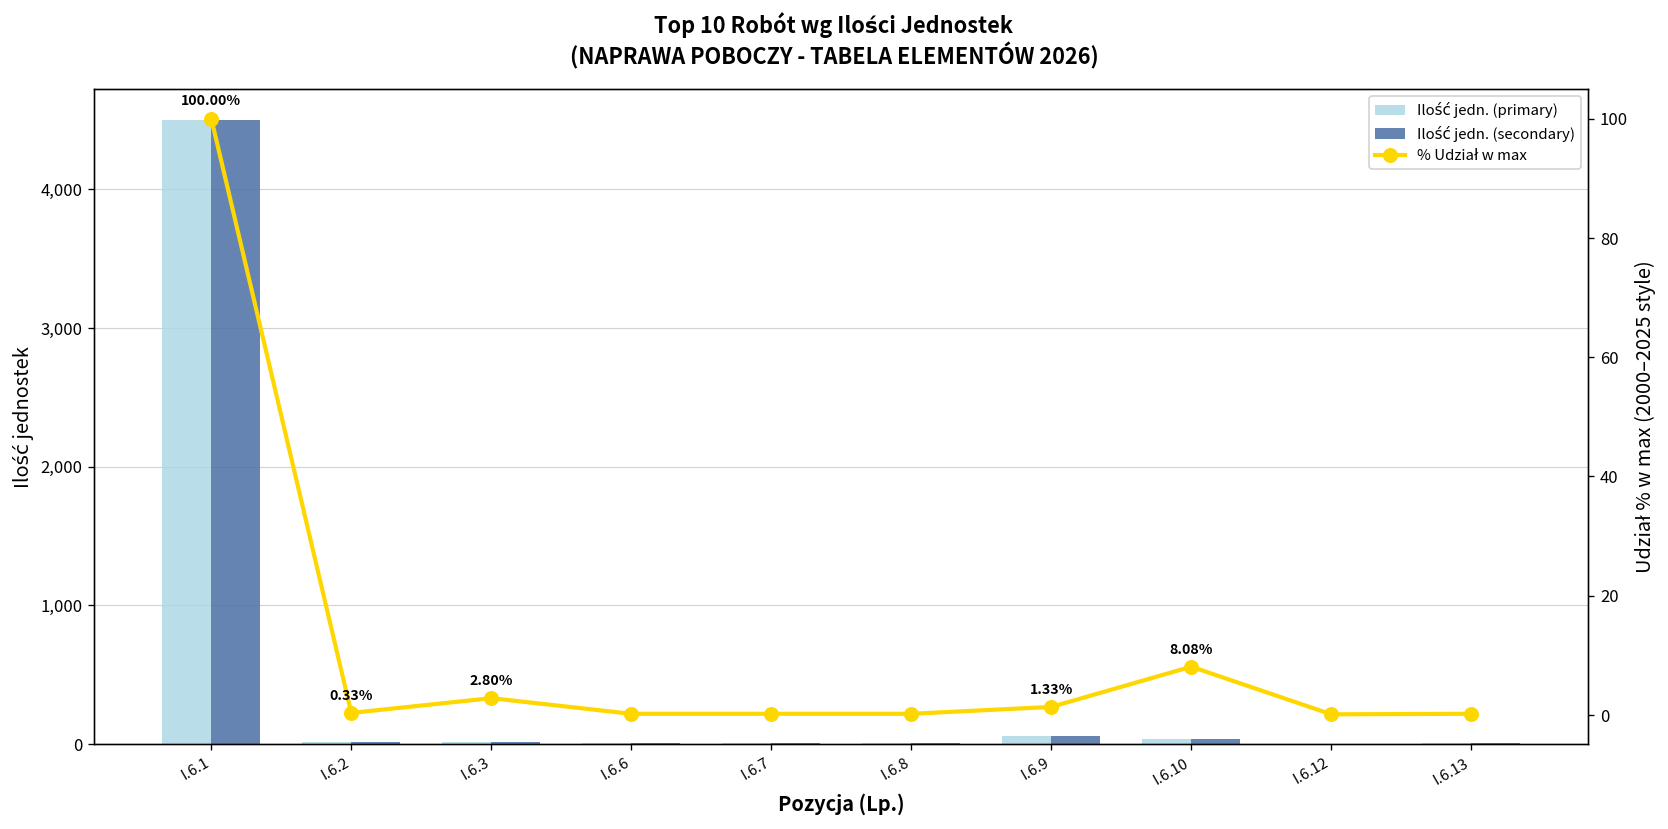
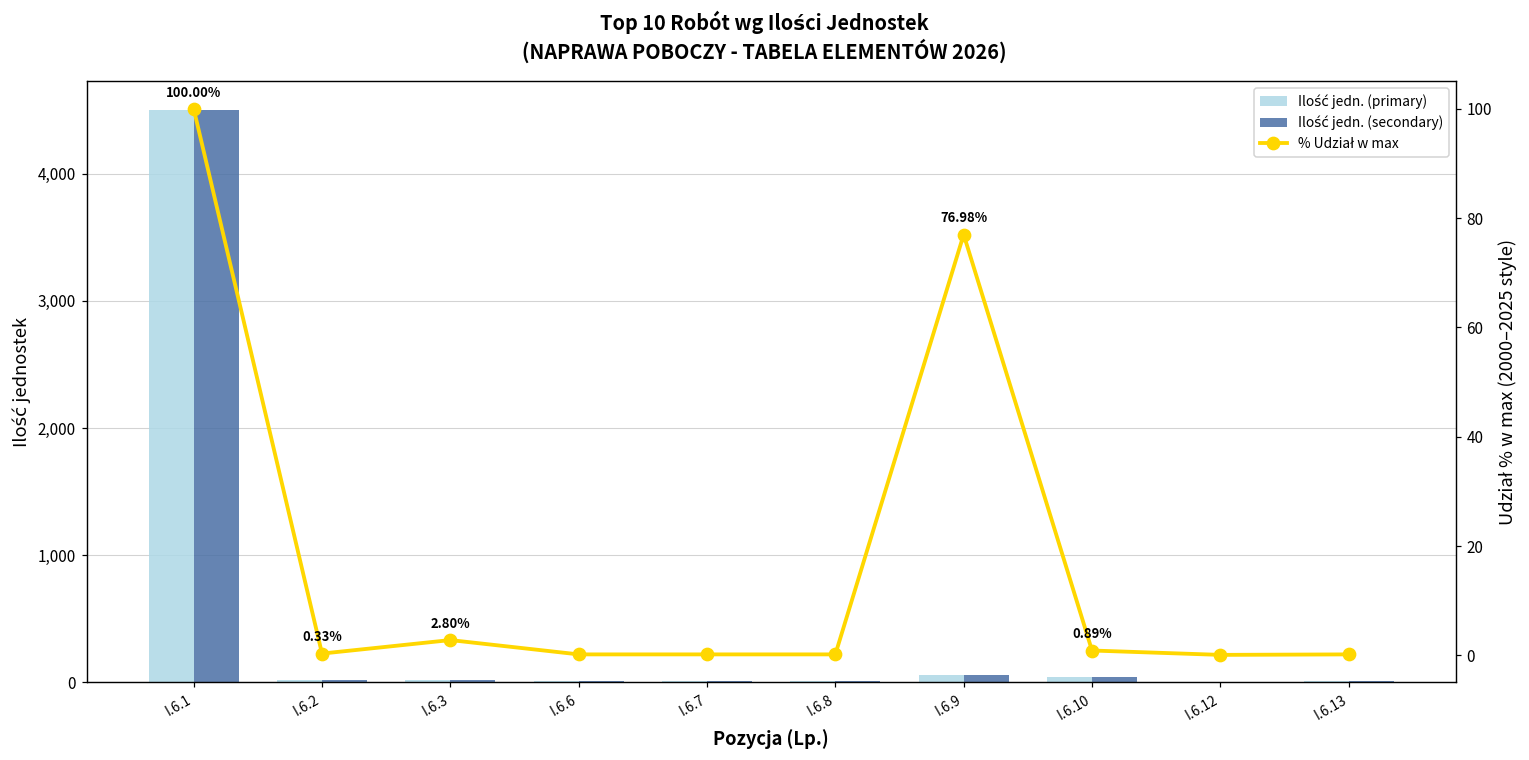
% Udział w max, I.6.9: 1.33% -> 76.98%
% Udział w max, I.6.10: 8.08% -> 0.89%
